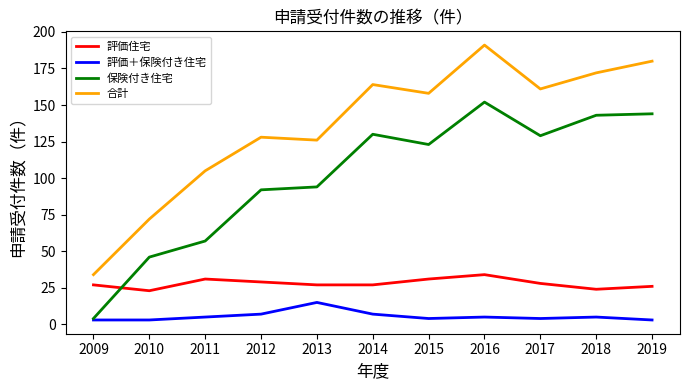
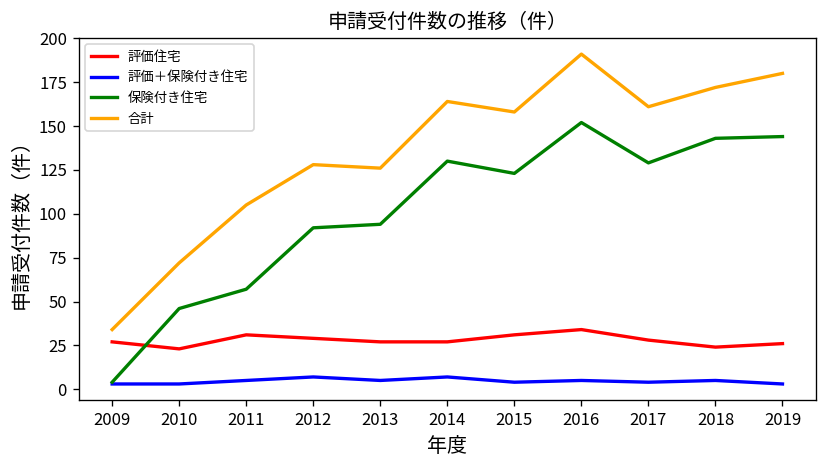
評価＋保険付き住宅, 2013: 15 -> 5
